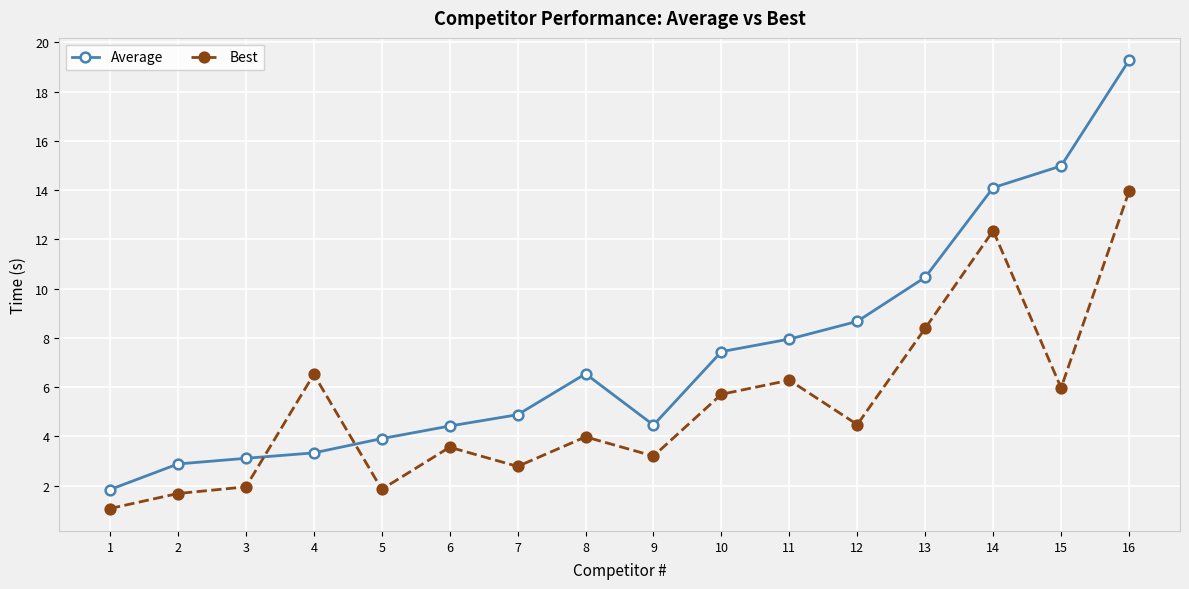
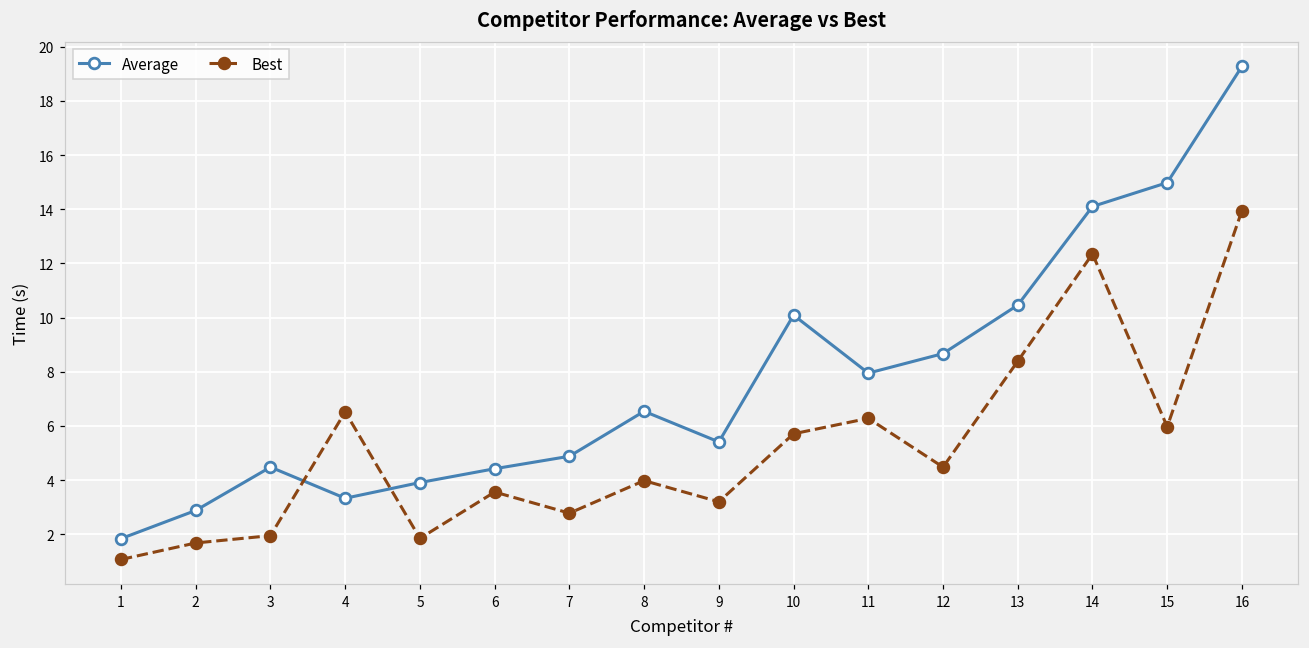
Average, 3: 3.1 -> 4.5
Average, 9: 4.5 -> 5.4
Average, 10: 7.4 -> 10.1
